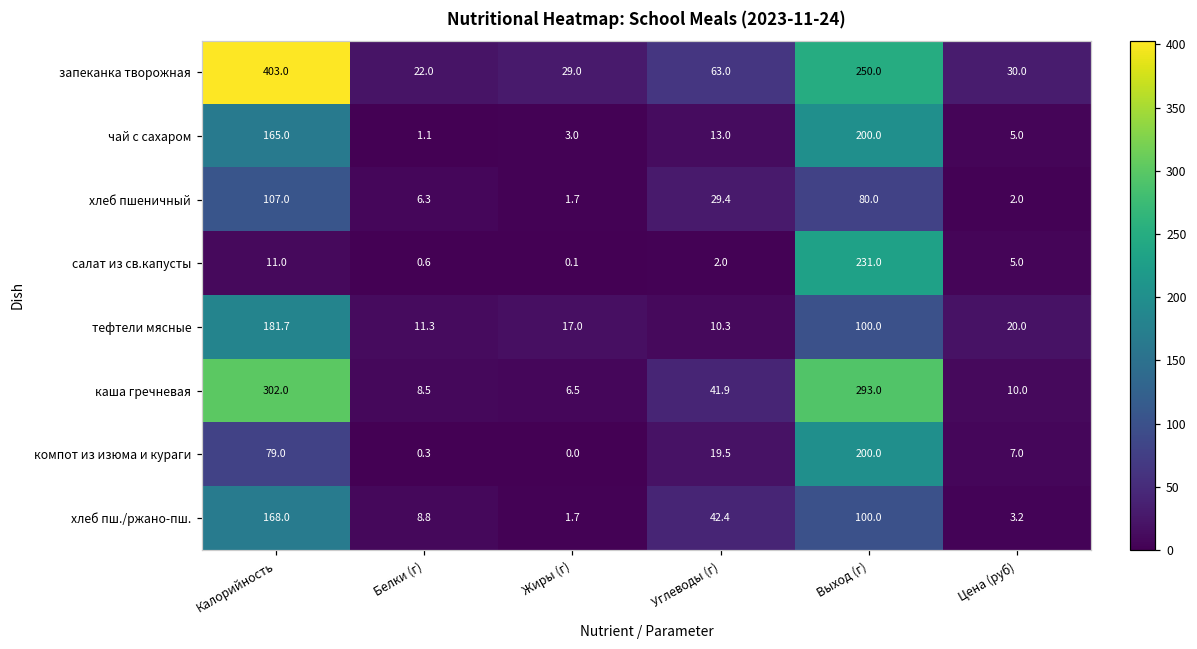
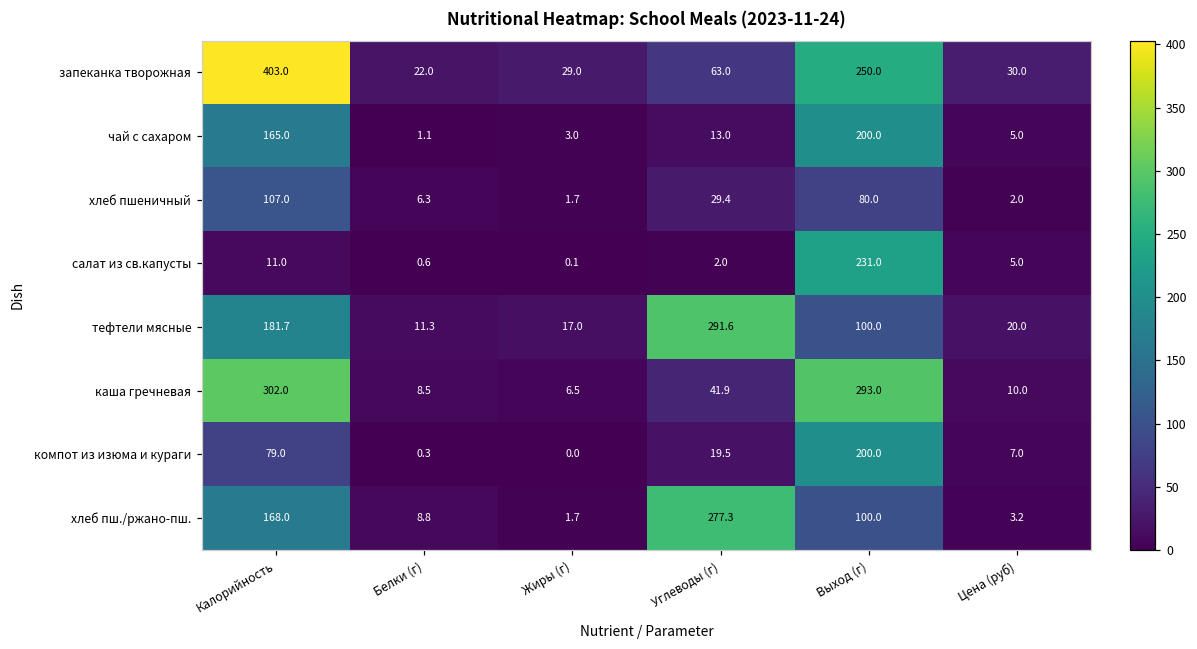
тефтели мясные, Углеводы (г): 10.3 -> 291.6
хлеб пш./ржано-пш., Углеводы (г): 42.4 -> 277.3
